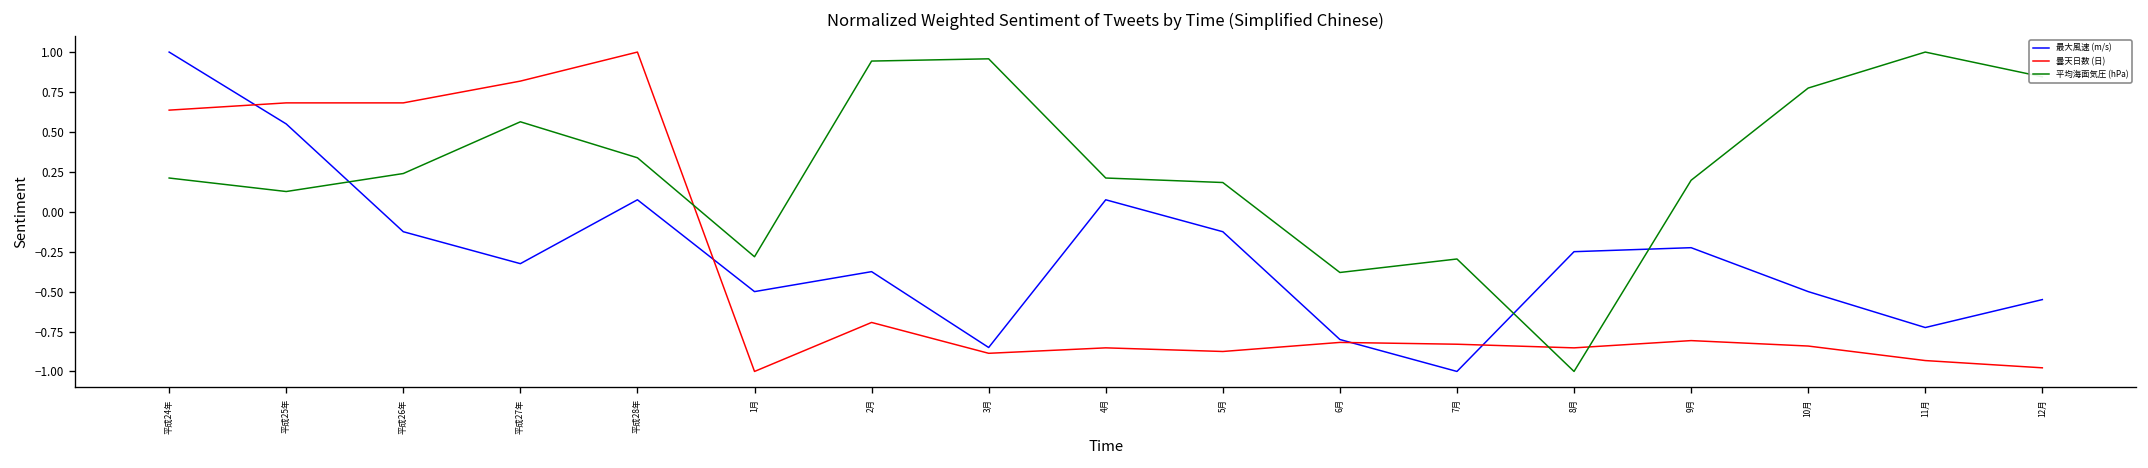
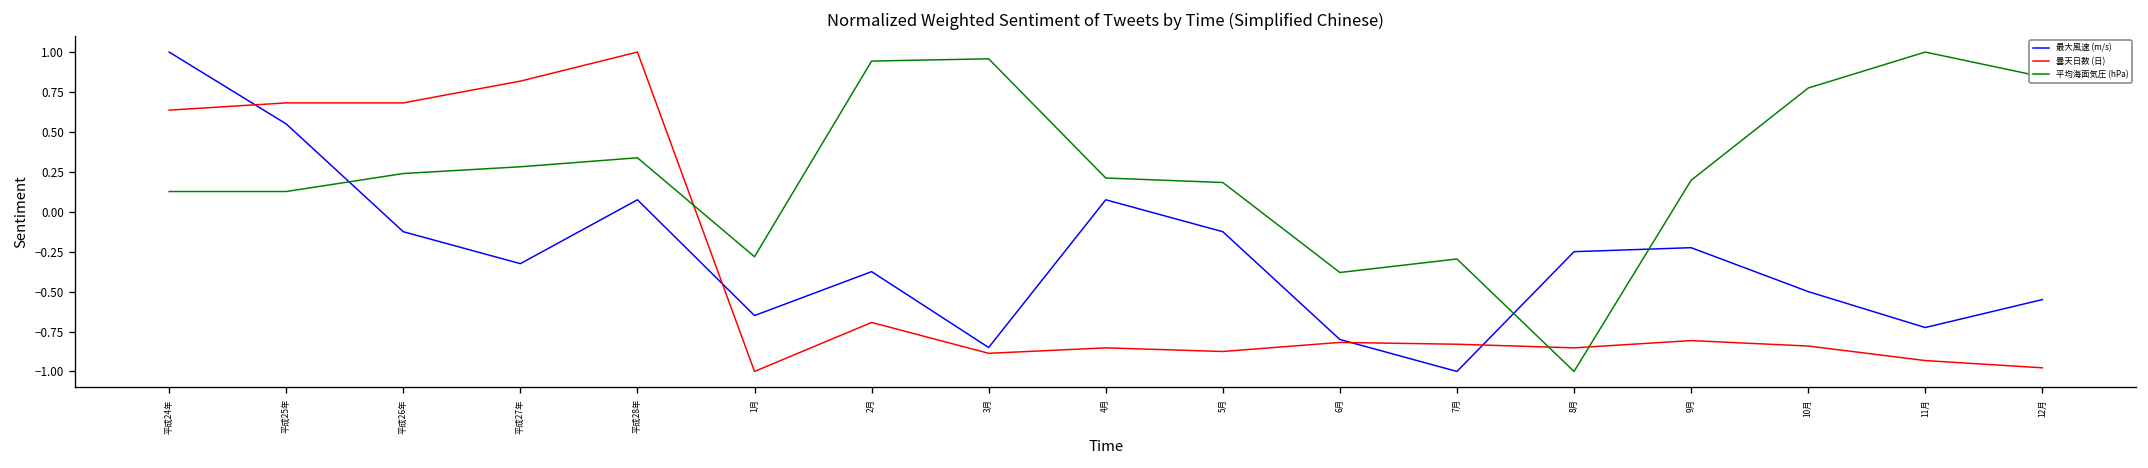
平均海面気圧 (hPa), 平成24年: 0.21 -> 0.13
平均海面気圧 (hPa), 平成27年: 0.56 -> 0.28
最大風速 (m/s), 1月: -0.50 -> -0.65
